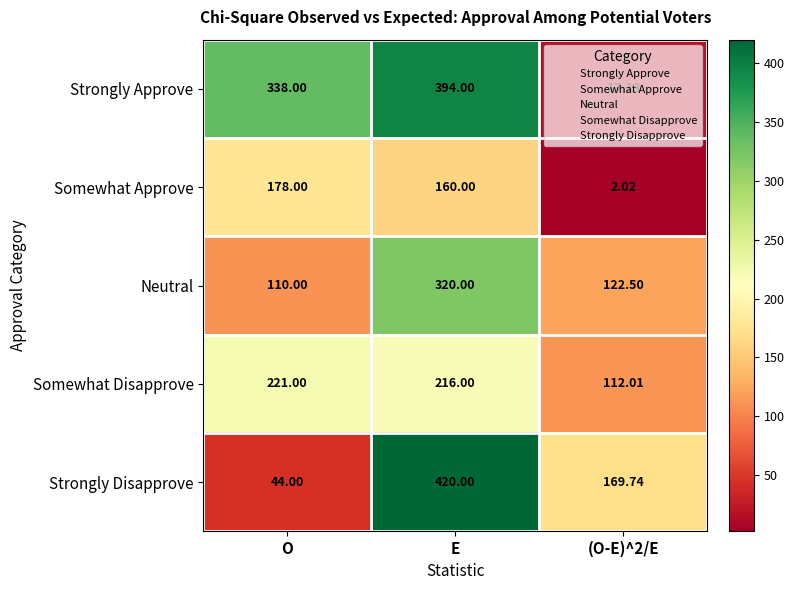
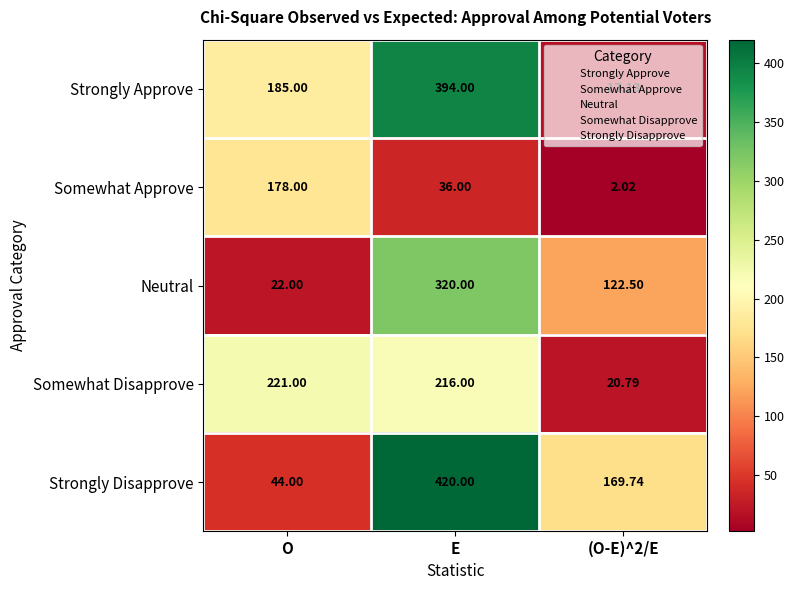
Strongly Approve, O: 338.00 -> 185.00
Somewhat Approve, E: 160.00 -> 36.00
Neutral, O: 110.00 -> 22.00
Somewhat Disapprove, (O-E)^2/E: 112.01 -> 20.79
